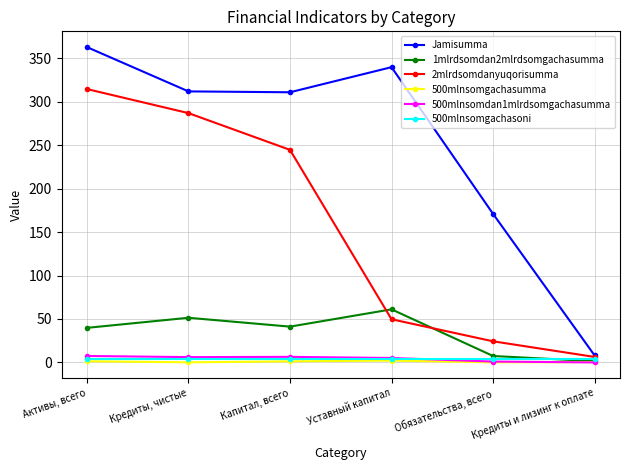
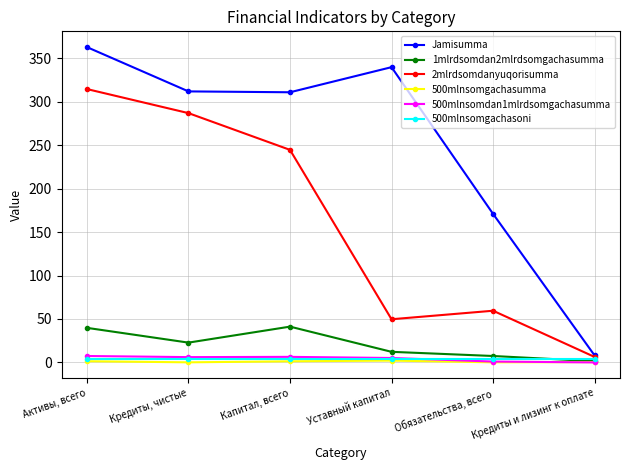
1mlrdsomdan2mlrdsomgachasumma, Кредиты, чистые: 50 -> 20
1mlrdsomdan2mlrdsomgachasumma, Уставный капитал: 60 -> 10
2mlrdsomdanyuqorisumma, Обязательства, всего: 20 -> 60
